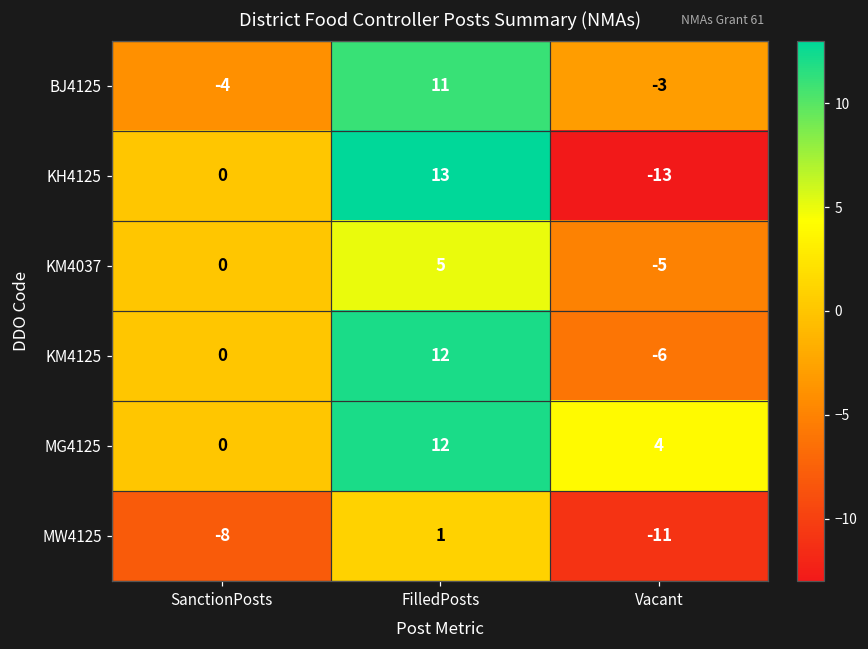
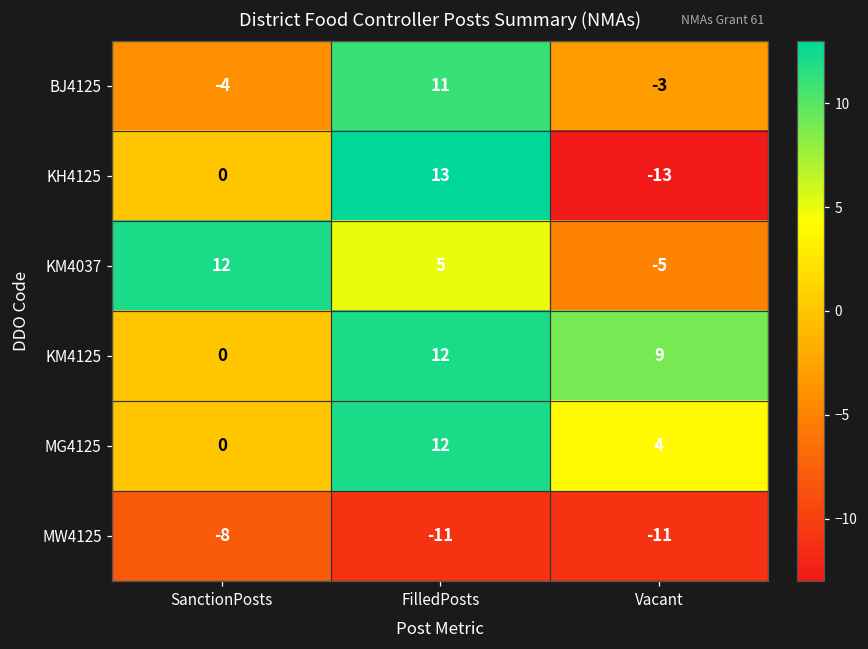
KM4037, SanctionPosts: 0 -> 12
KM4125, Vacant: -6 -> 9
MW4125, FilledPosts: 1 -> -11
